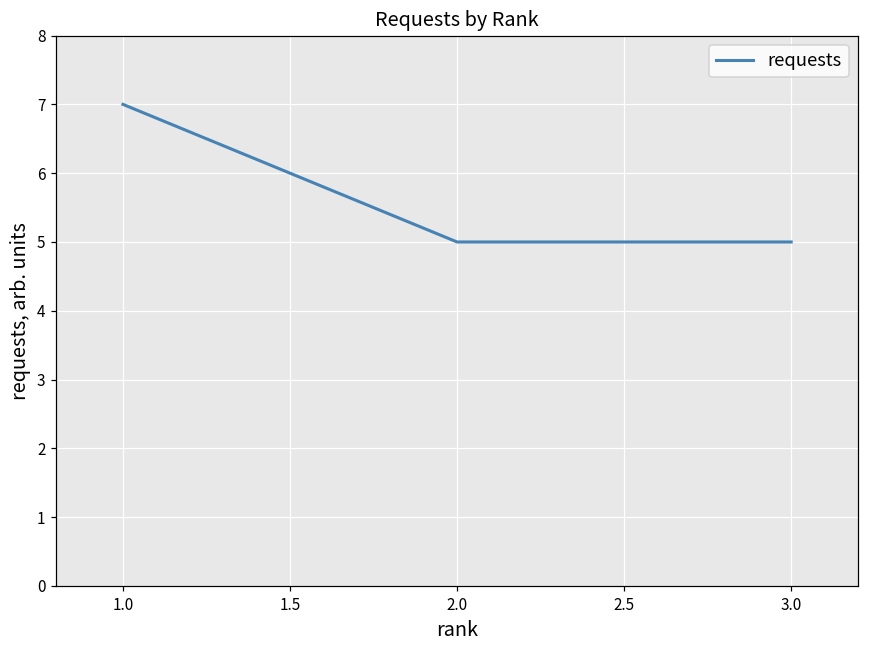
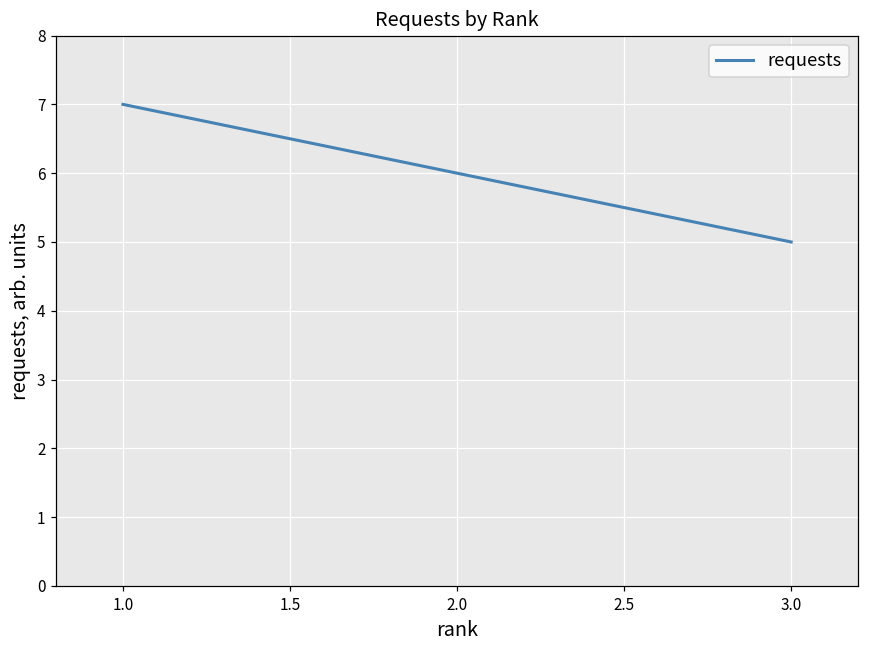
2.0: 5 -> 6
